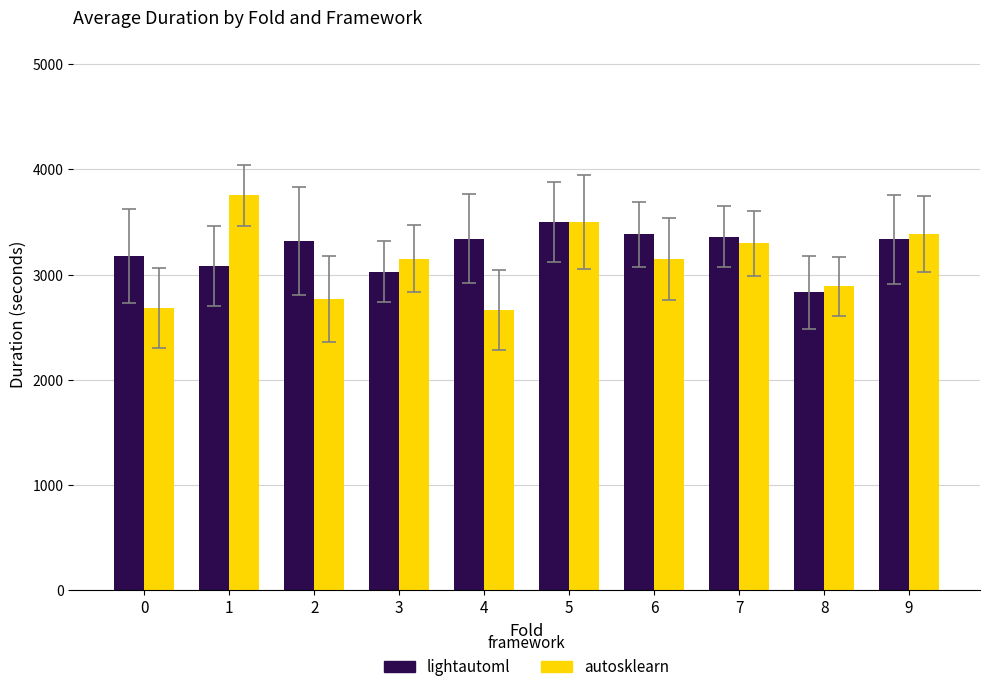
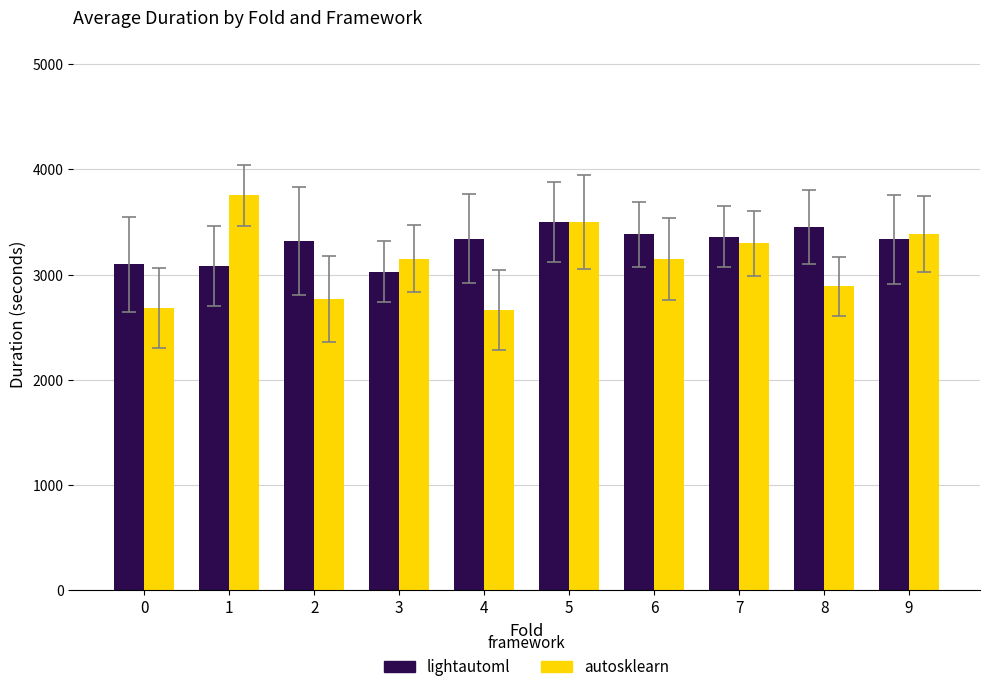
lightautoml, 0: 3180 -> 3100
lightautoml, 8: 2830 -> 3450
